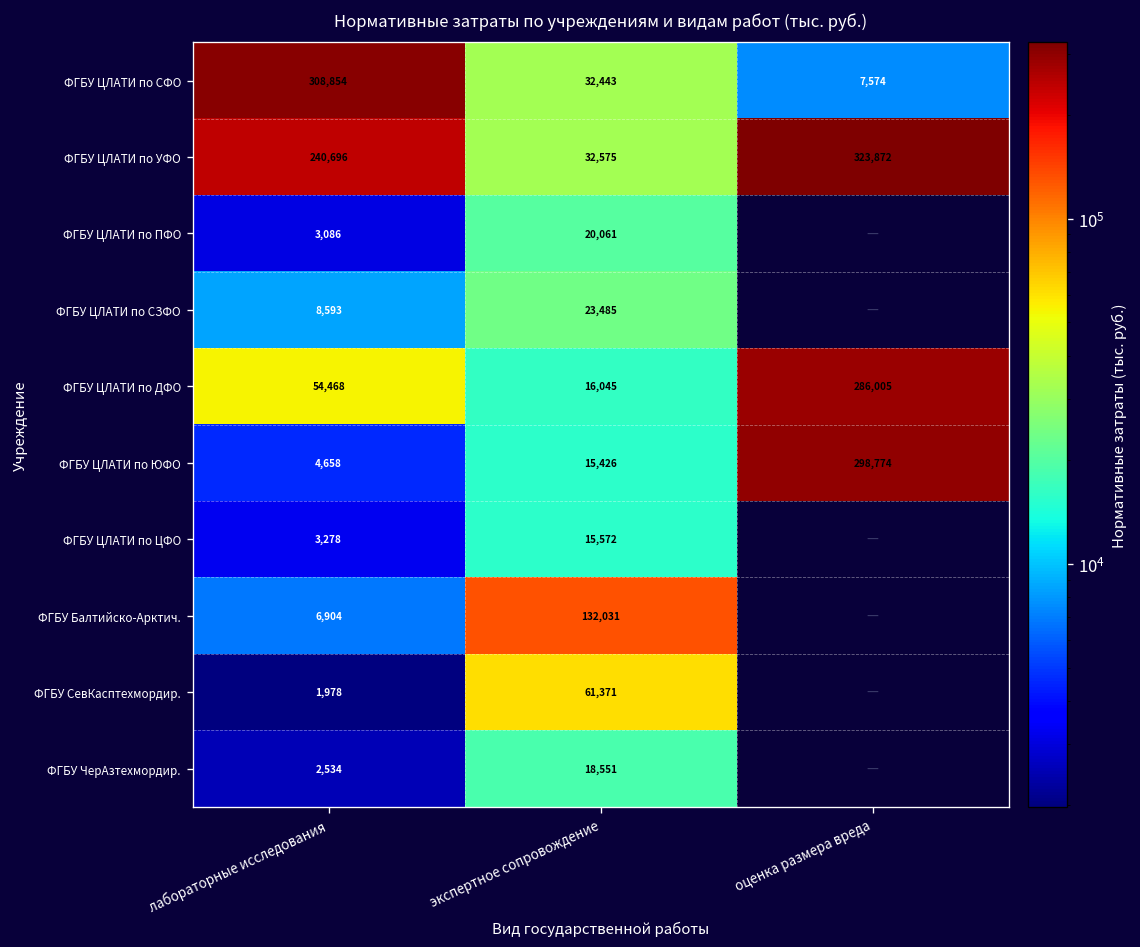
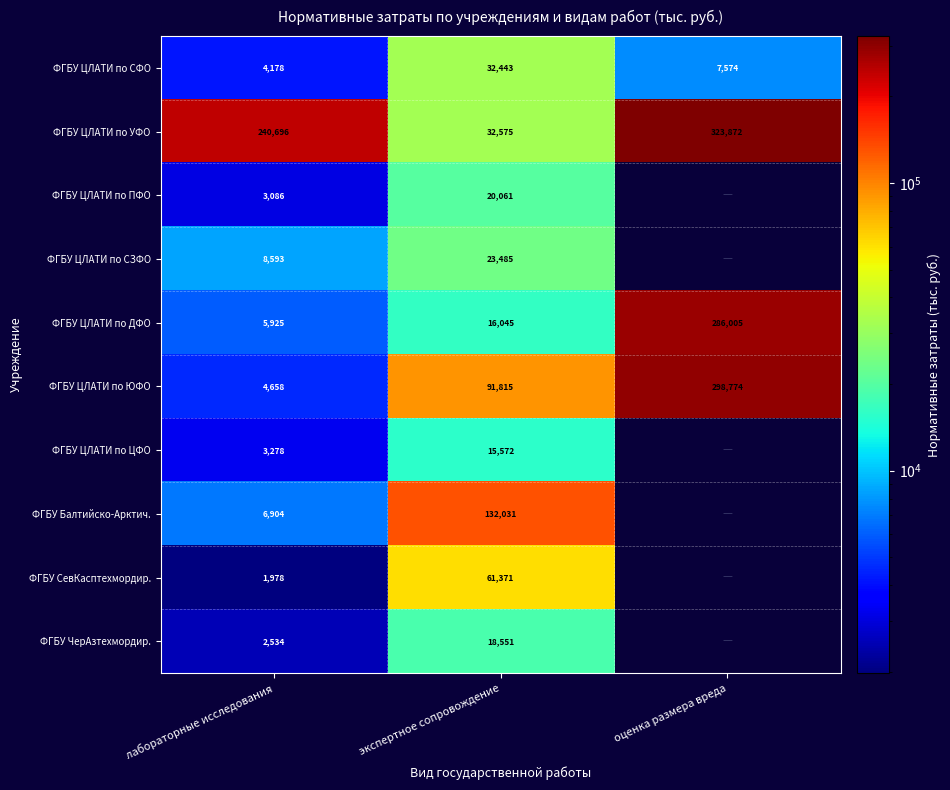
ФГБУ ЦЛАТИ по СФО, лабораторные исследования: 308,854 -> 4,178
ФГБУ ЦЛАТИ по ДФО, лабораторные исследования: 54,468 -> 5,925
ФГБУ ЦЛАТИ по ЮФО, экспертное сопровождение: 15,426 -> 91,815
